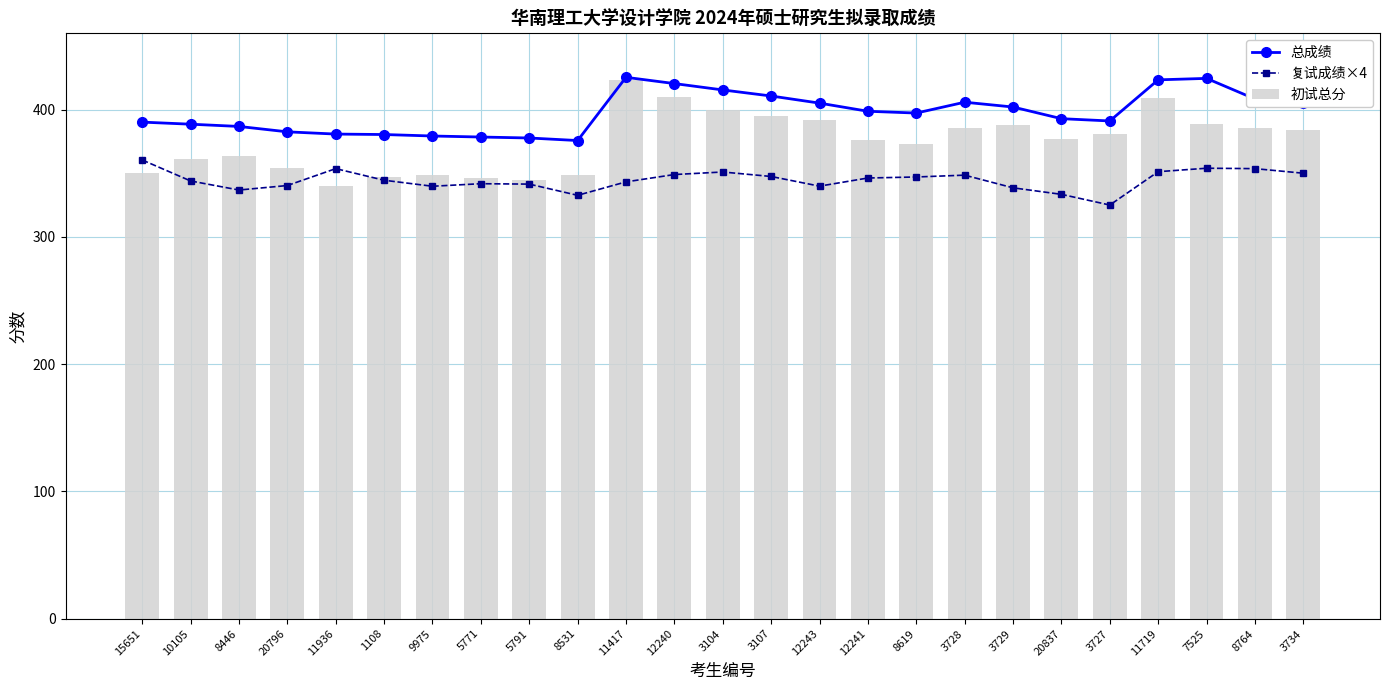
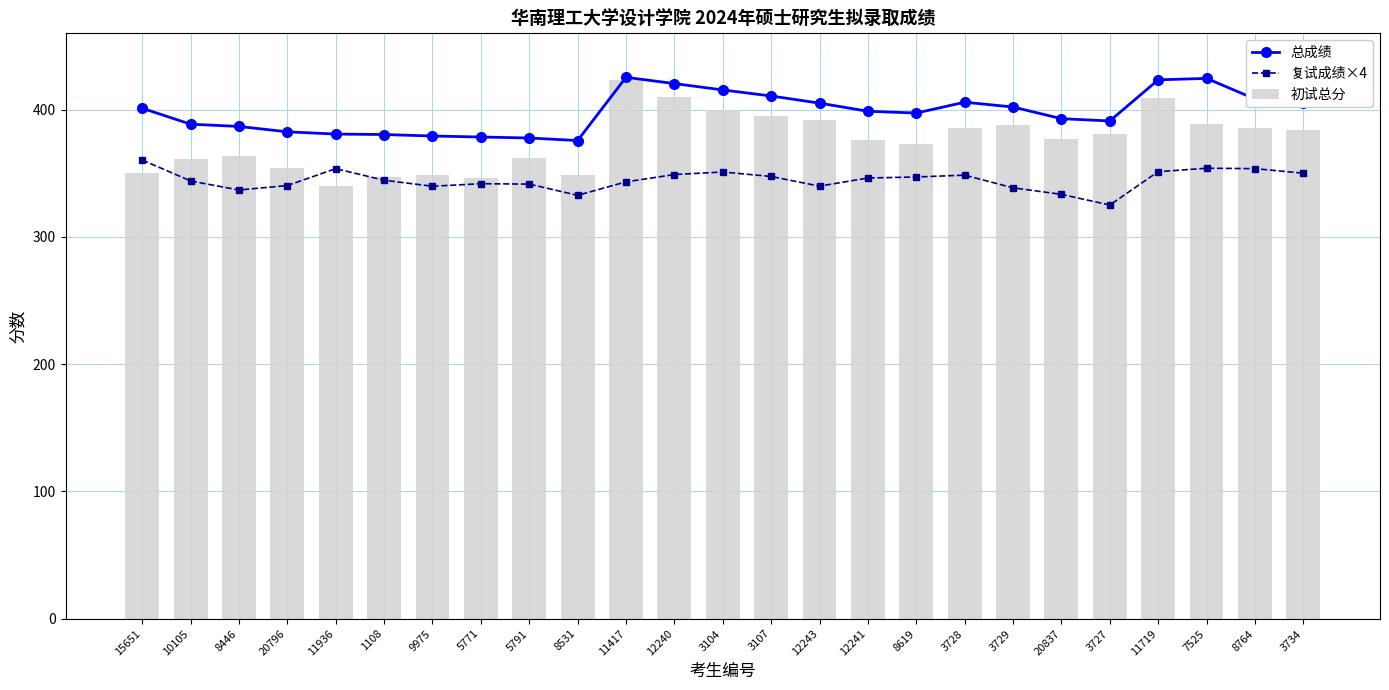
总成绩, 15651: 390 -> 401
初试总分, 5791: 345 -> 362
